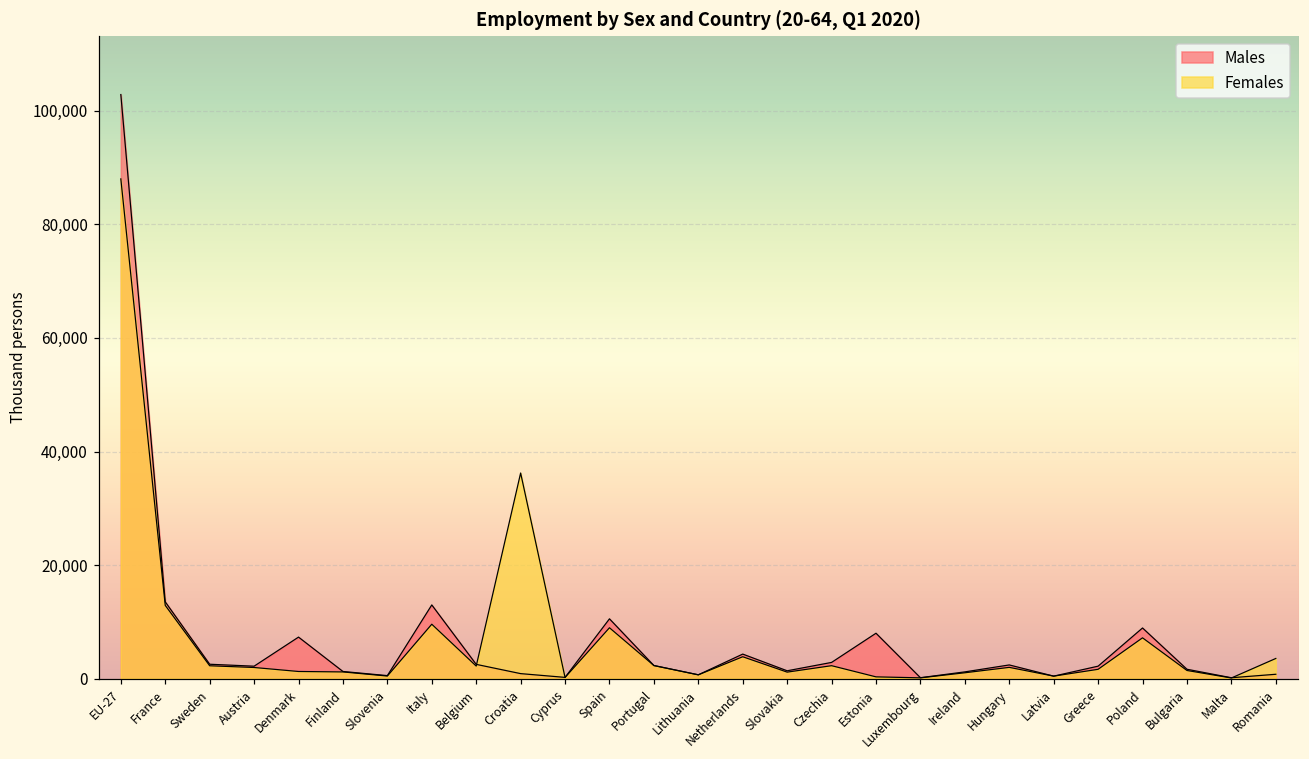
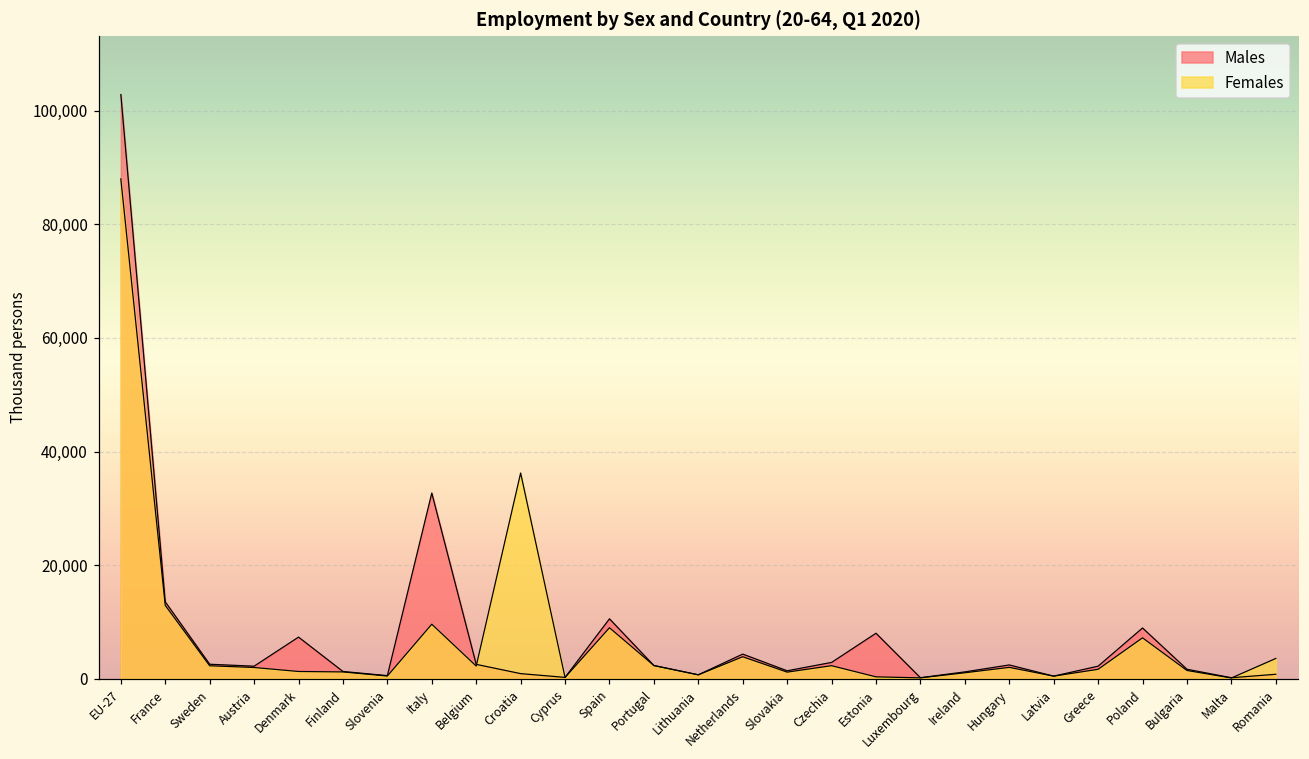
Males, Italy: 13,000 -> 33,000
